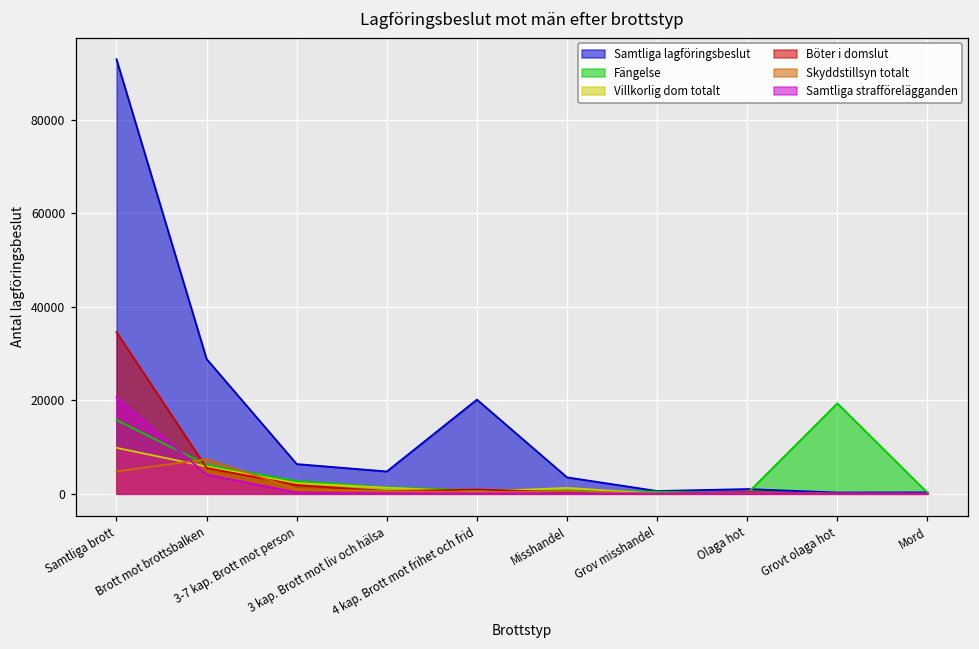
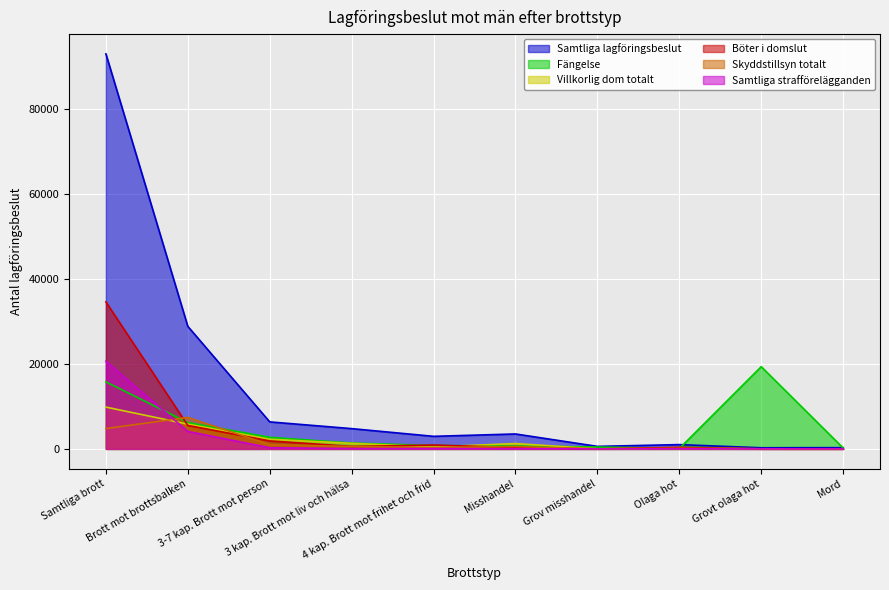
Samtliga lagföringsbeslut, 4 kap. Brott mot frihet och frid: 20000 -> 3000
